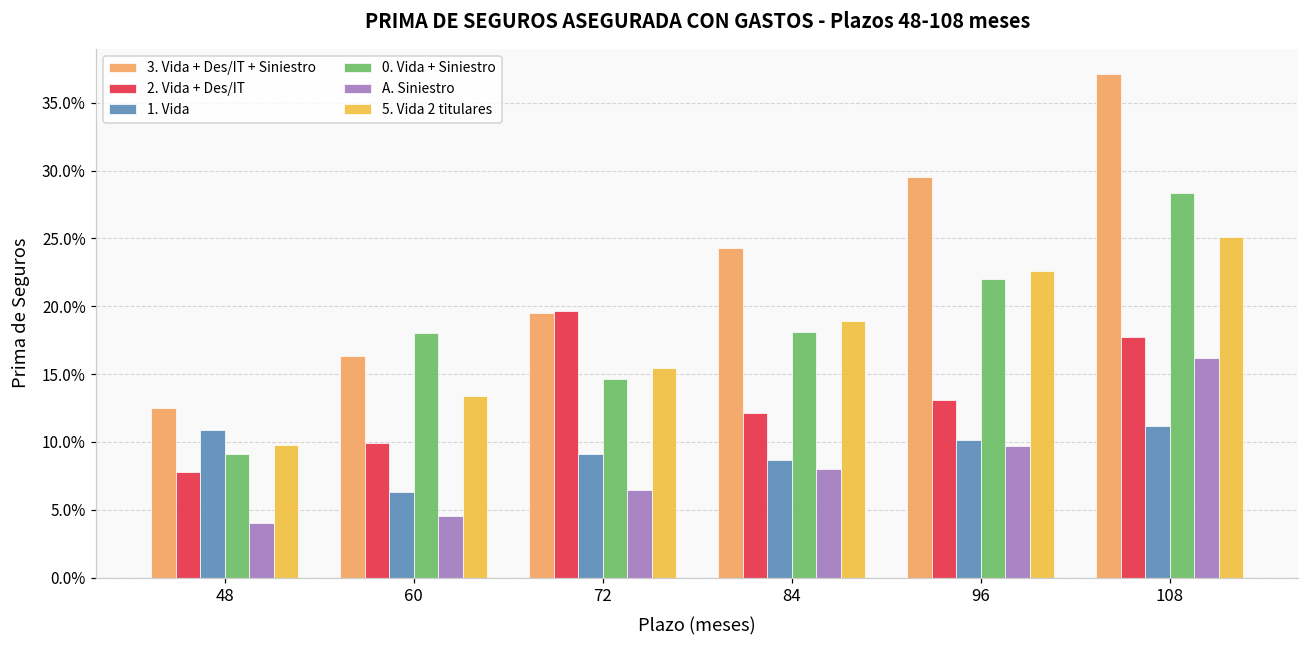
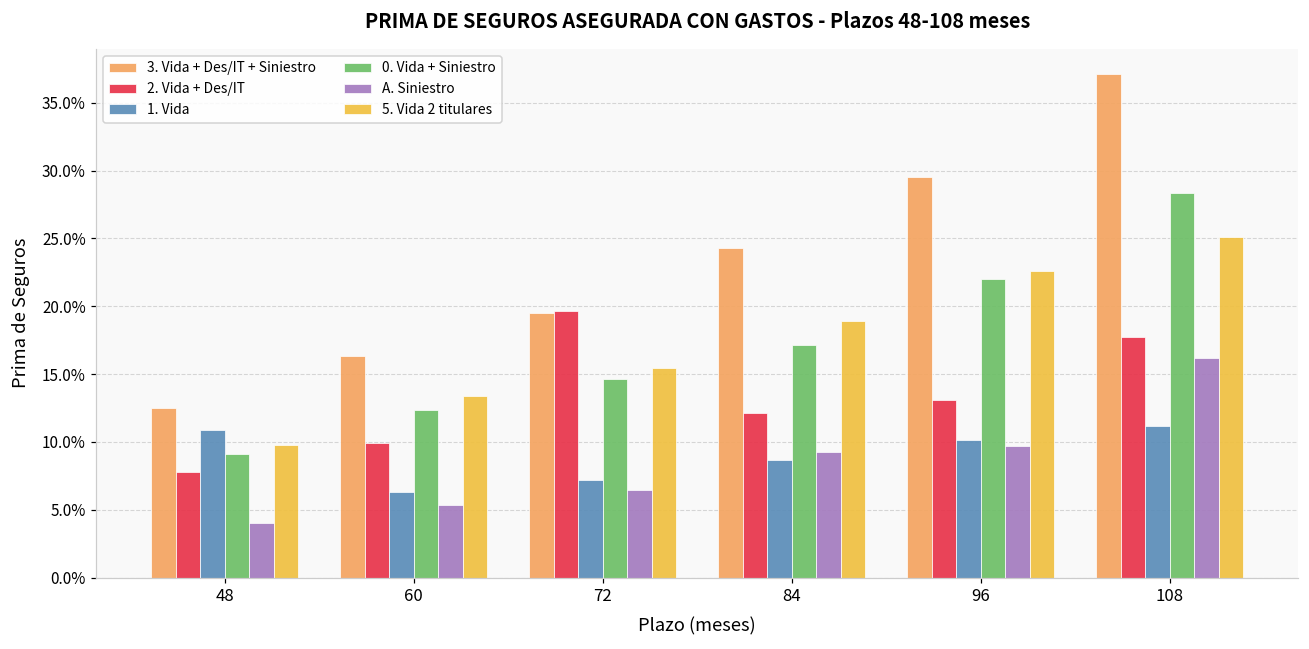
0. Vida + Siniestro, 60: 18.1% -> 12.3%
A. Siniestro, 60: 4.6% -> 5.3%
1. Vida, 72: 9.1% -> 7.2%
0. Vida + Siniestro, 84: 18.1% -> 17.1%
A. Siniestro, 84: 8.0% -> 9.3%
